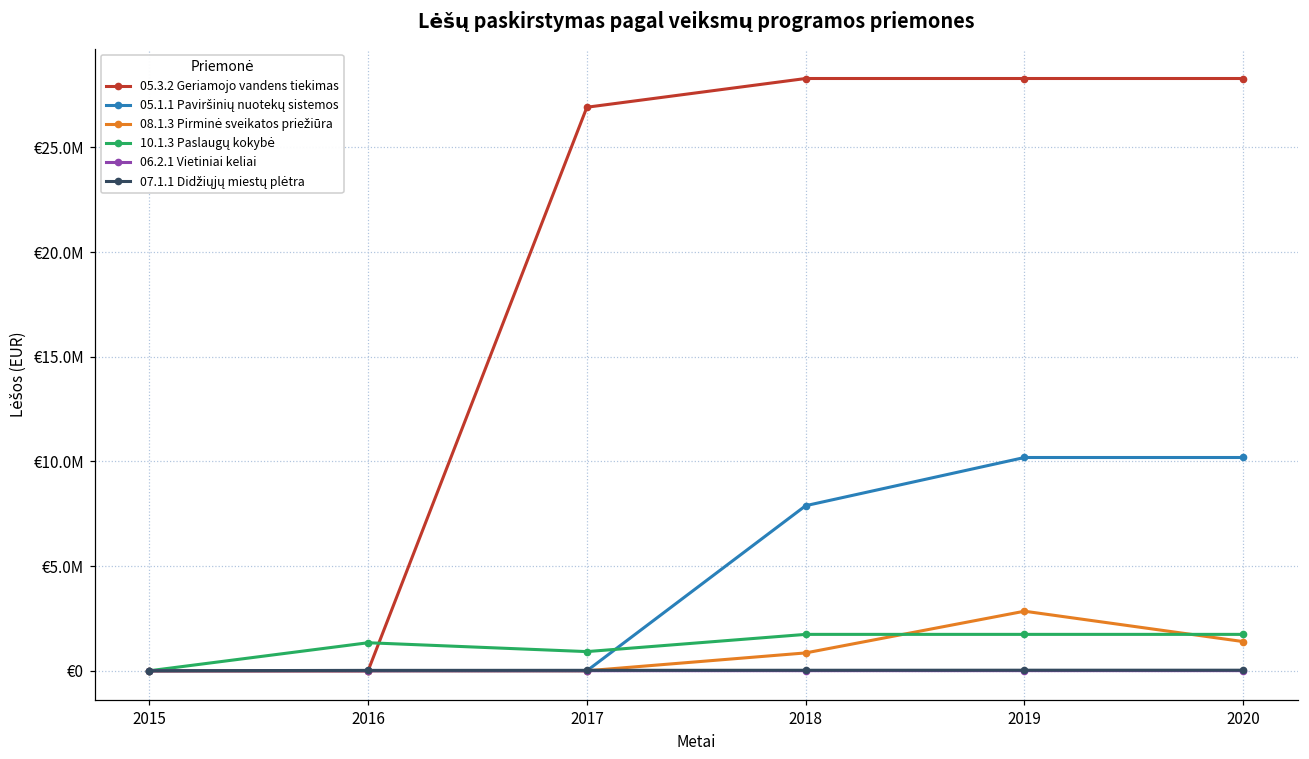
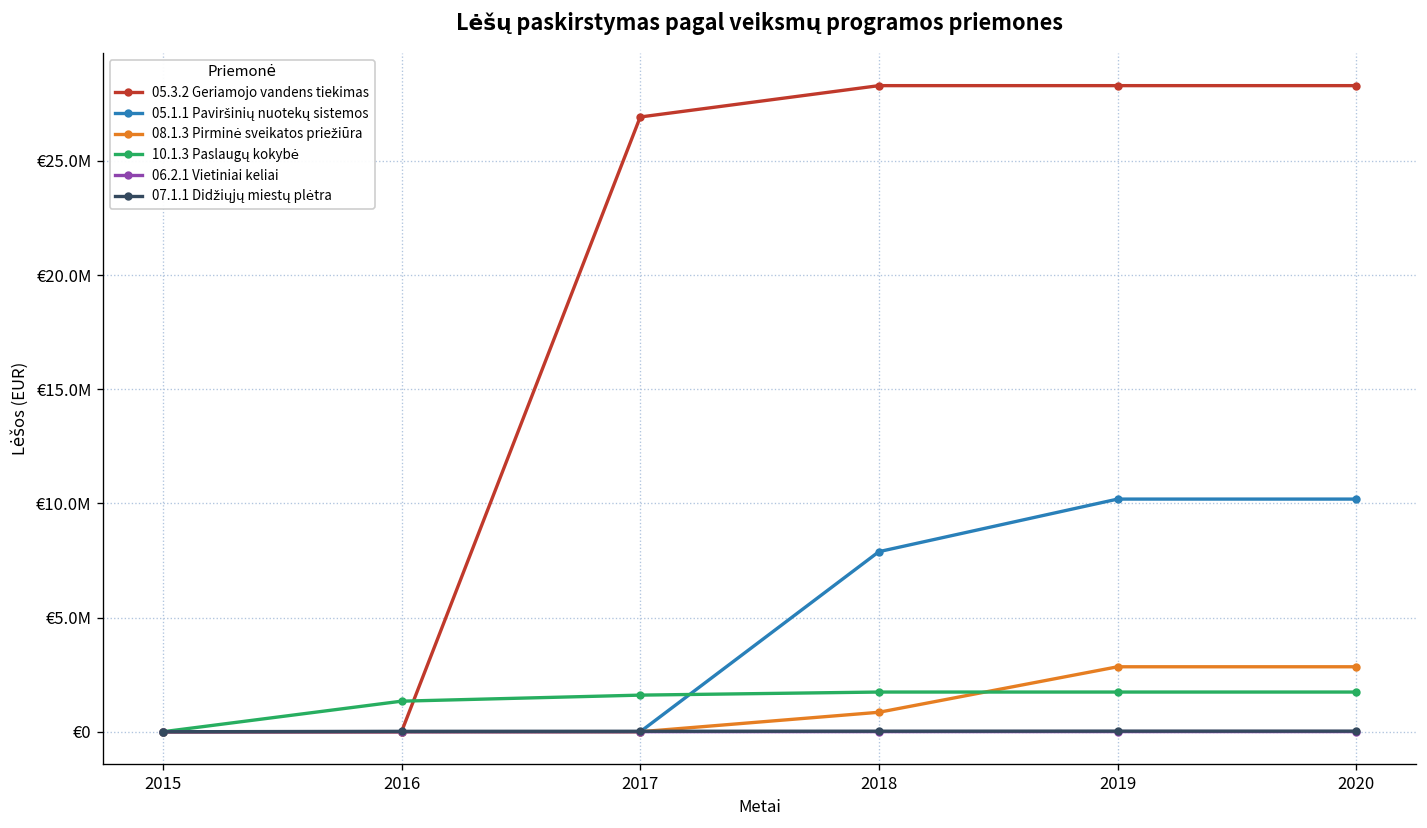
10.1.3 Paslaugų kokybė, 2017: €900000 -> €1600000
08.1.3 Pirminė sveikatos priežiūra, 2020: €1400000 -> €2800000
